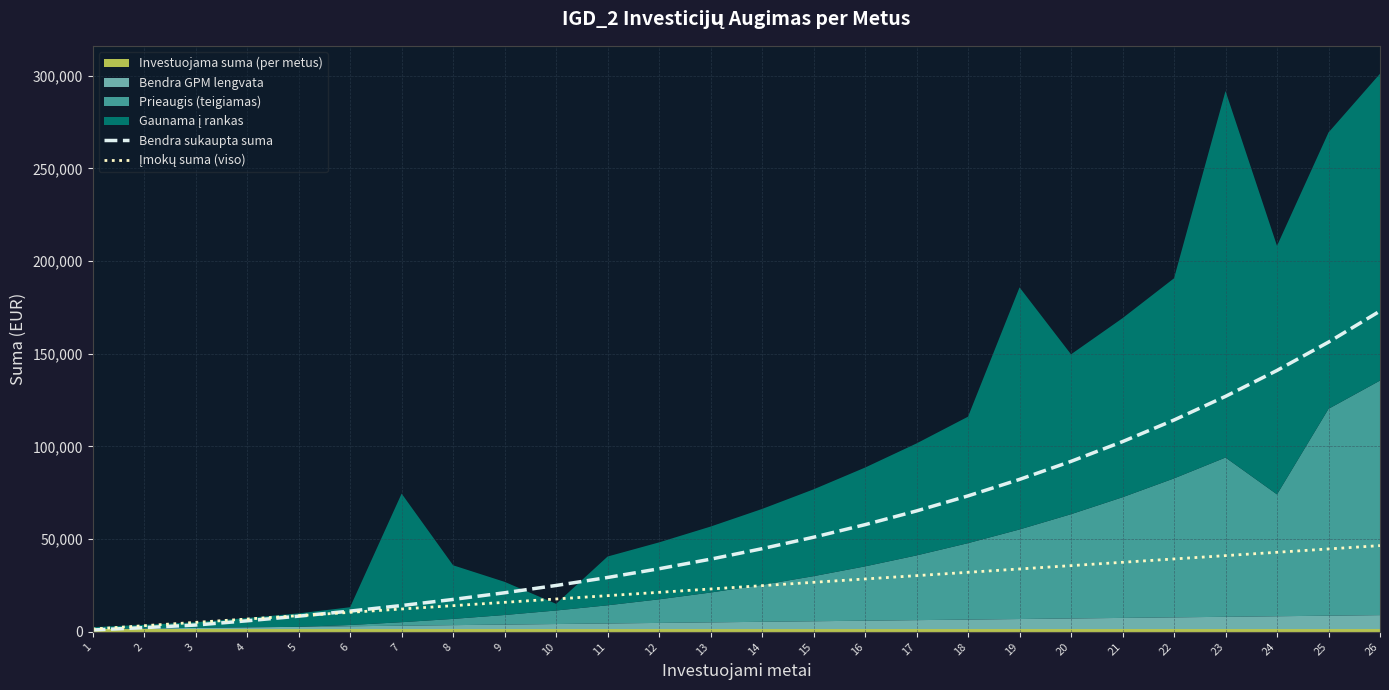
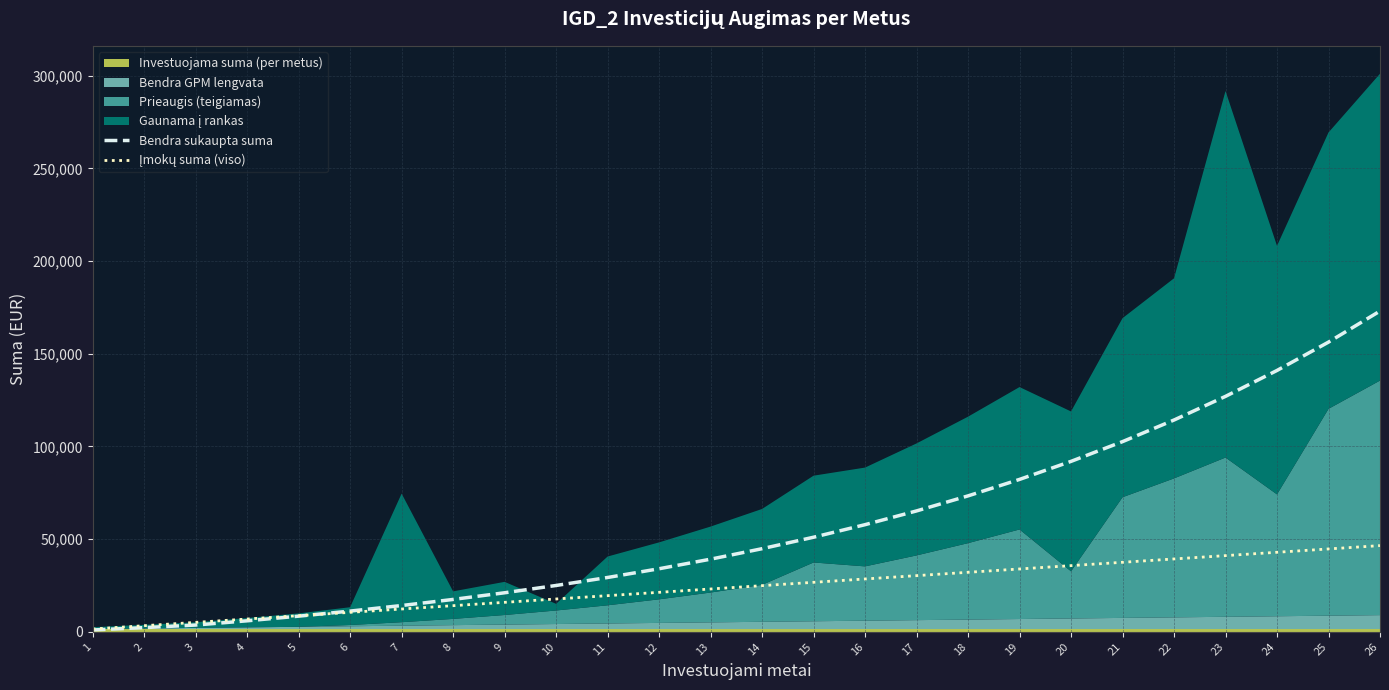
Gaunama į rankas, 8: 29,000 -> 15,000
Prieaugis (teigiamas), 15: 24,000 -> 32,000
Gaunama į rankas, 19: 131,000 -> 77,000
Prieaugis (teigiamas), 20: 56,000 -> 25,000
